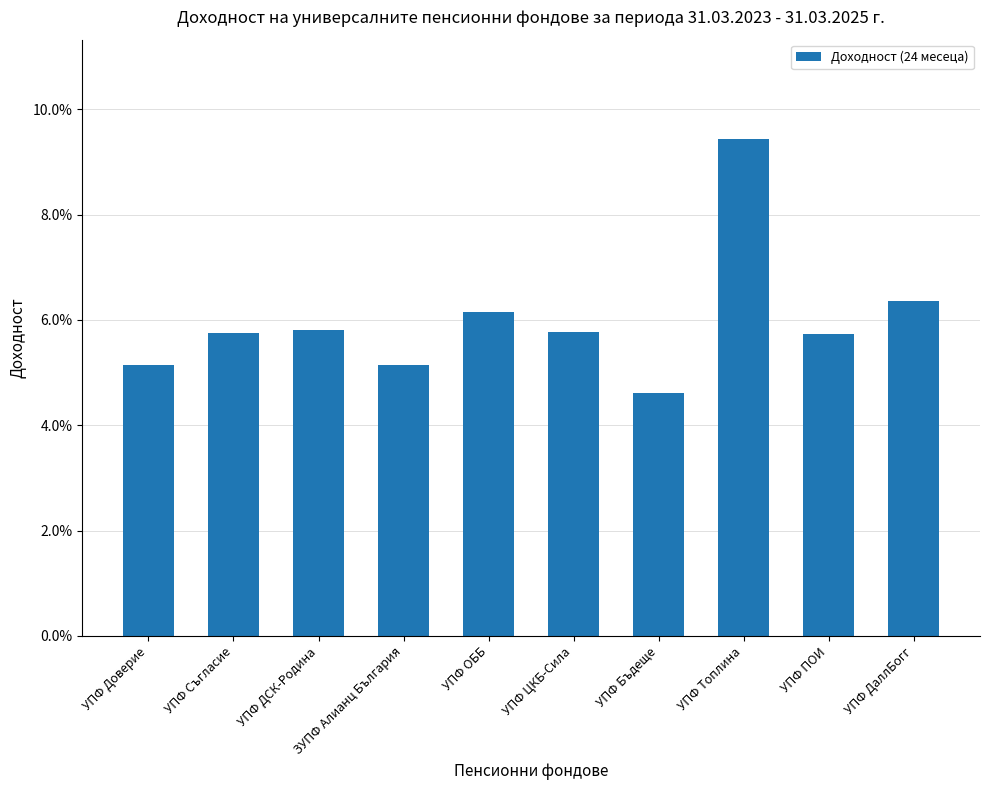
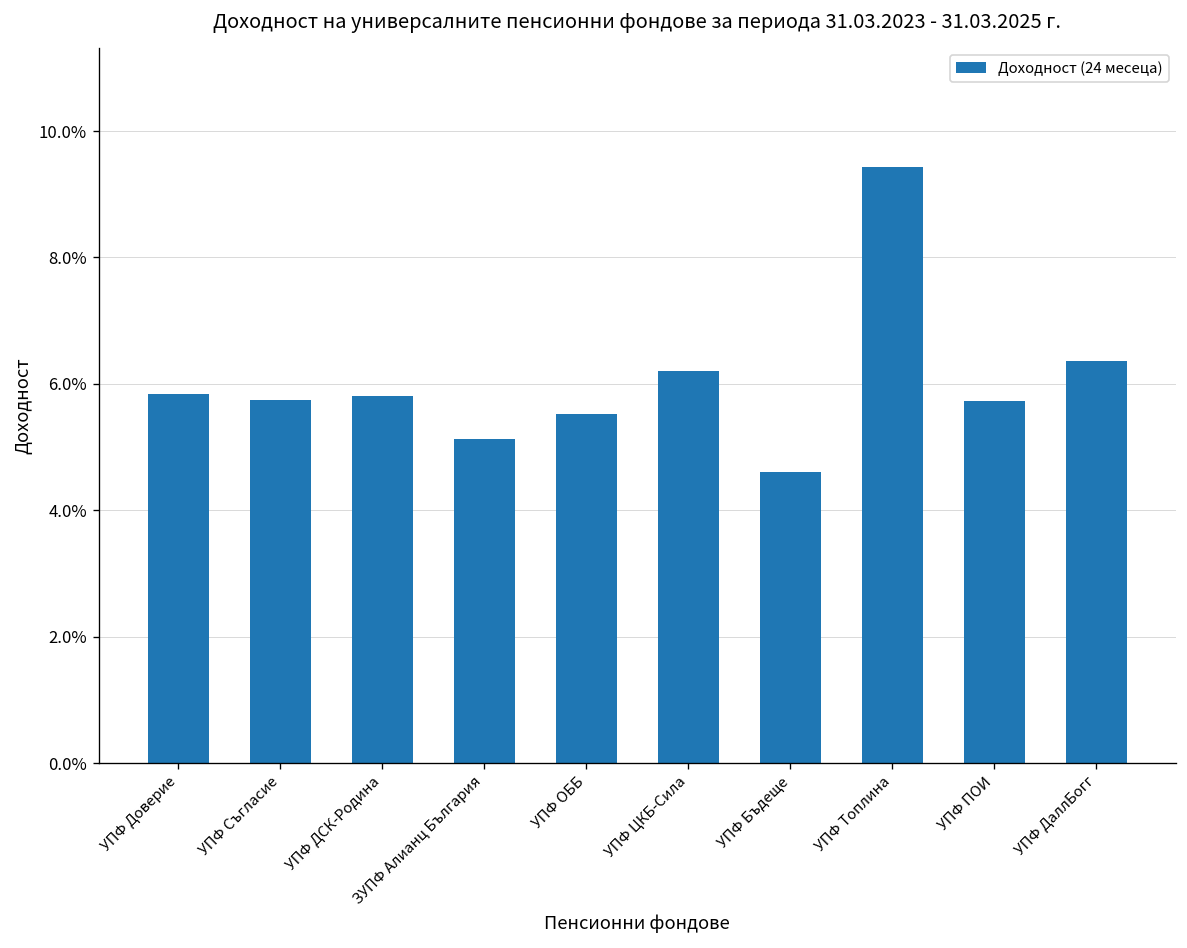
УПФ Доверие: 5.1% -> 5.8%
УПФ ОББ: 6.1% -> 5.5%
УПФ ЦКБ-Сила: 5.8% -> 6.2%
